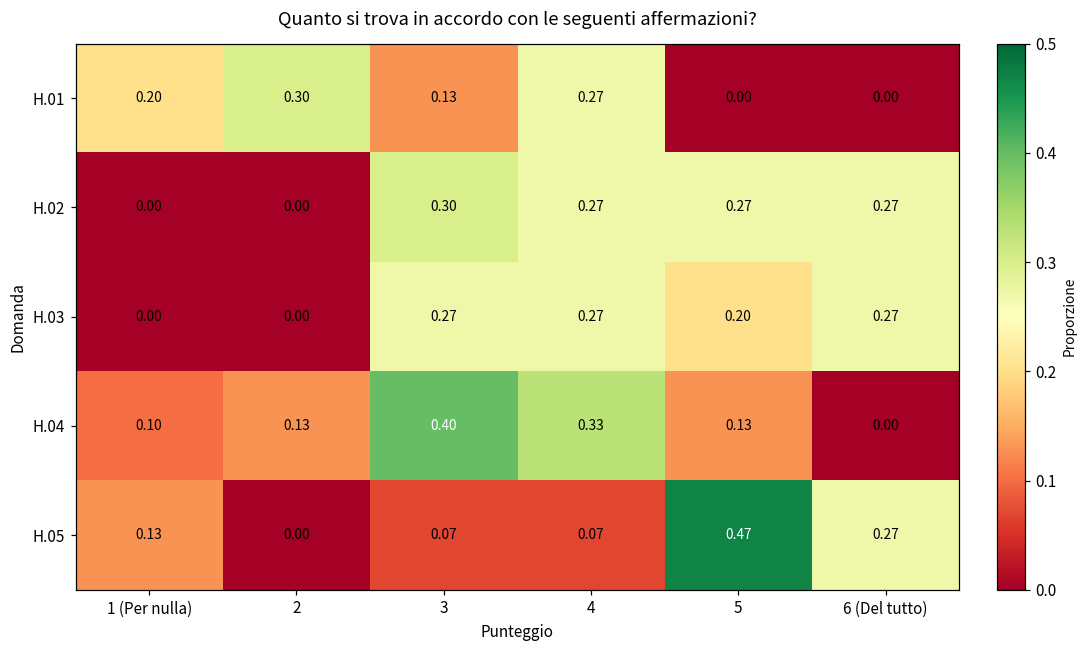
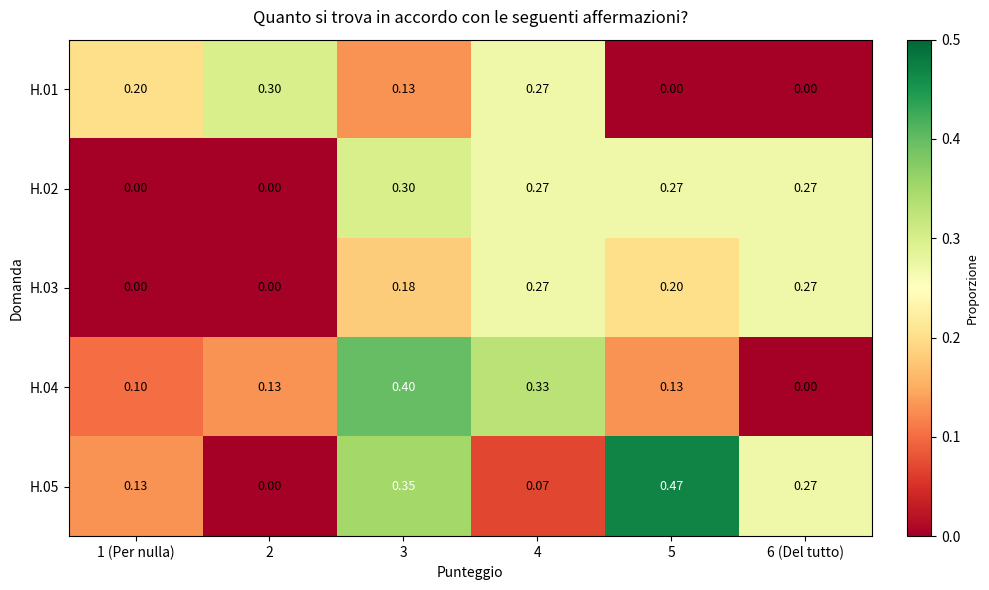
H.03, 3: 0.27 -> 0.18
H.05, 3: 0.07 -> 0.35
